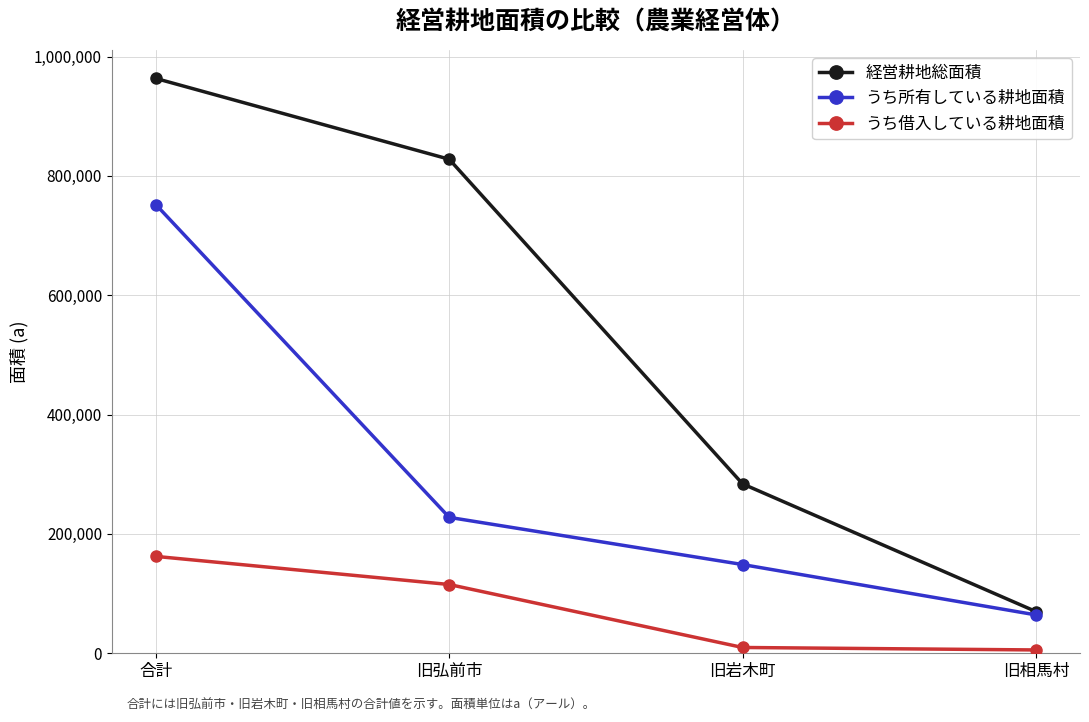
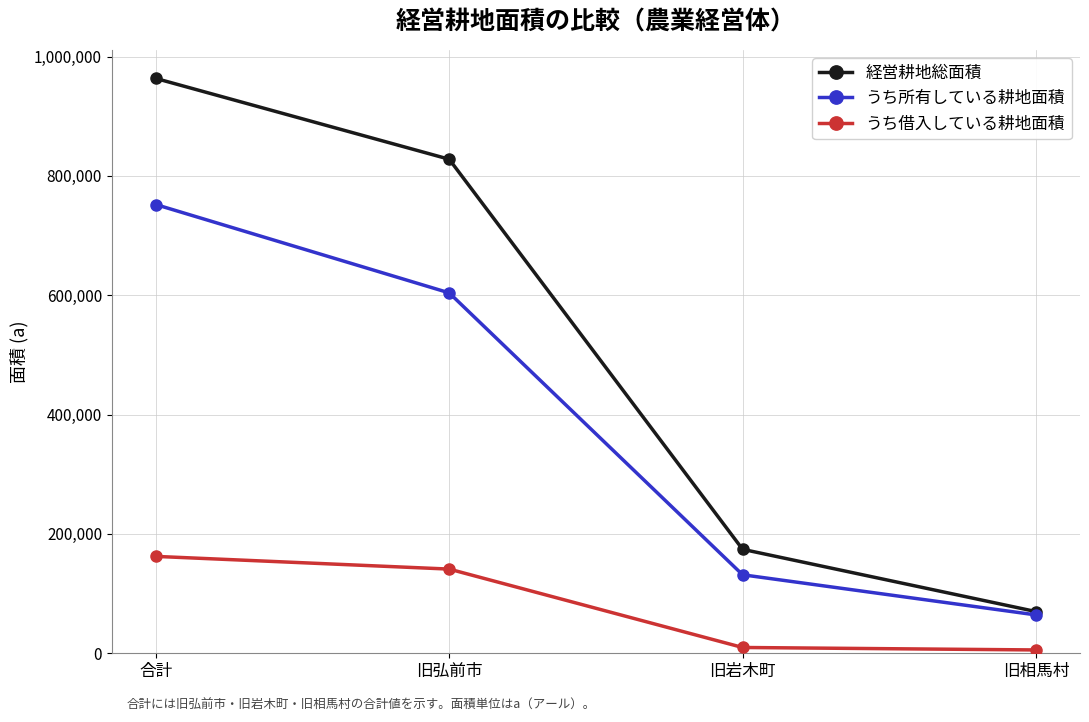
うち所有している耕地面積, 旧弘前市: 230,000 -> 600,000
うち借入している耕地面積, 旧弘前市: 120,000 -> 140,000
経営耕地総面積, 旧岩木町: 280,000 -> 170,000
うち所有している耕地面積, 旧岩木町: 150,000 -> 130,000
